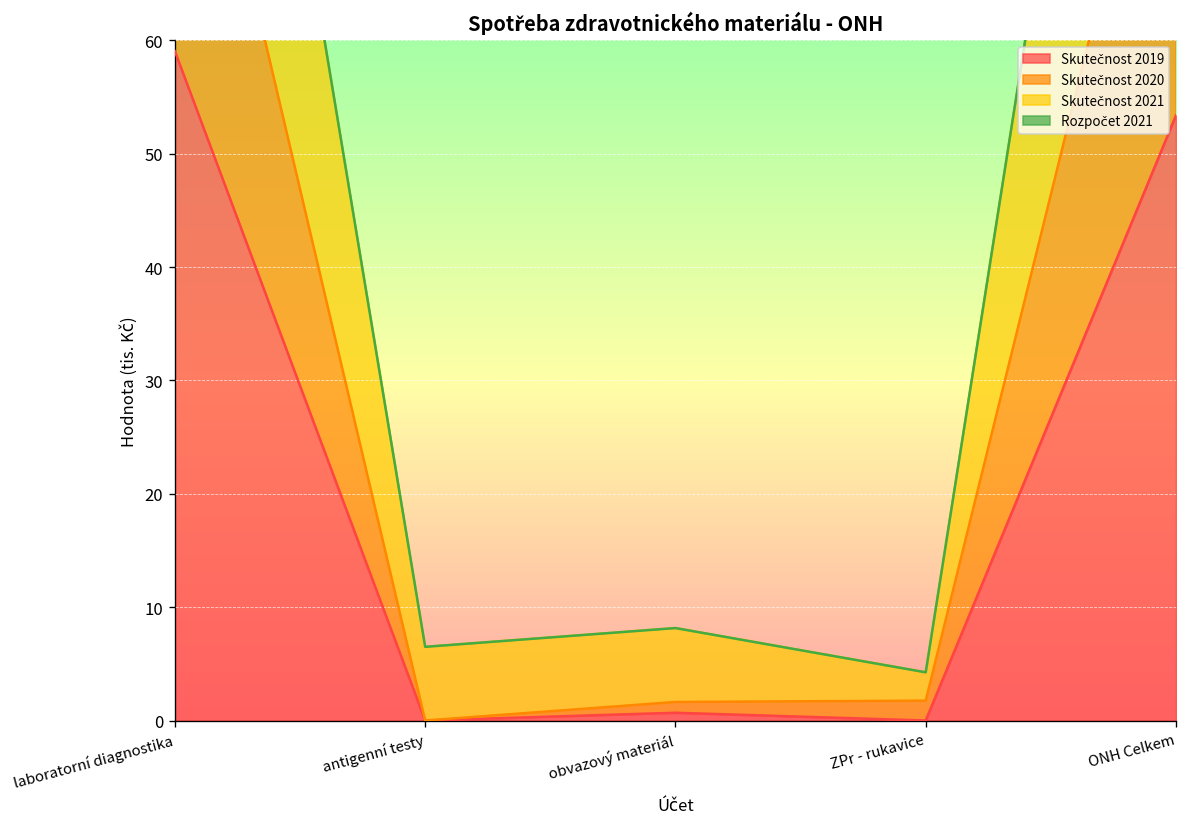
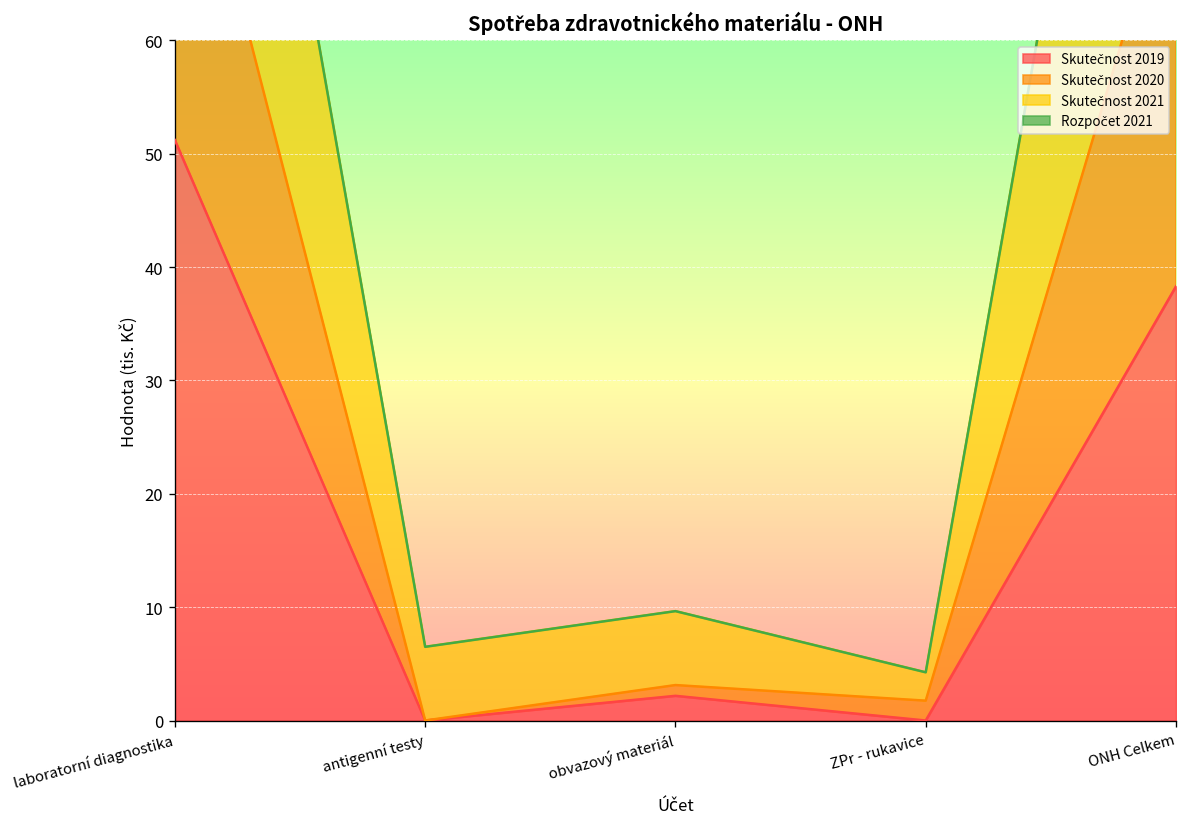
Skutečnost 2019, laboratorní diagnostika: 59 -> 51
Skutečnost 2019, obvazový materiál: 1 -> 2
Skutečnost 2019, ONH Celkem: 53 -> 38
